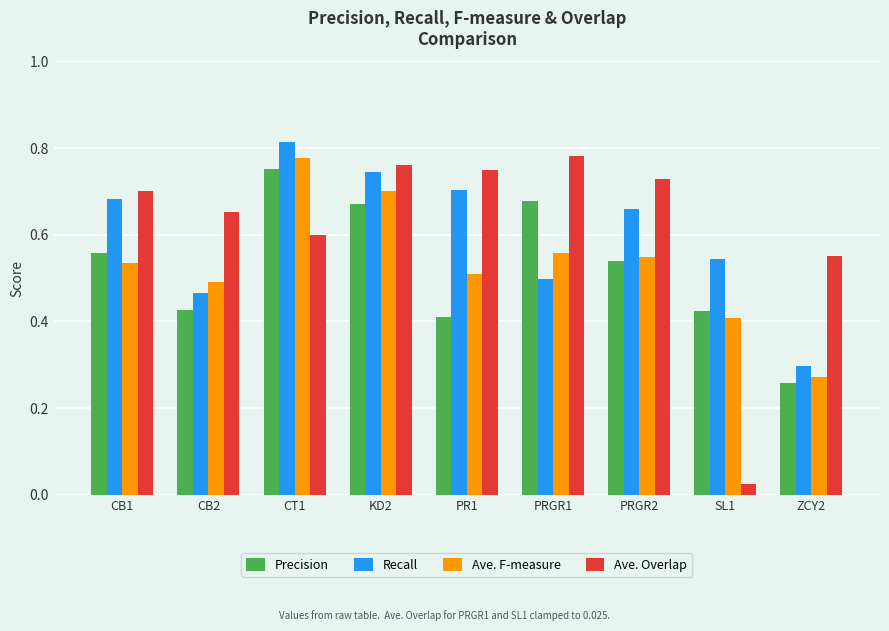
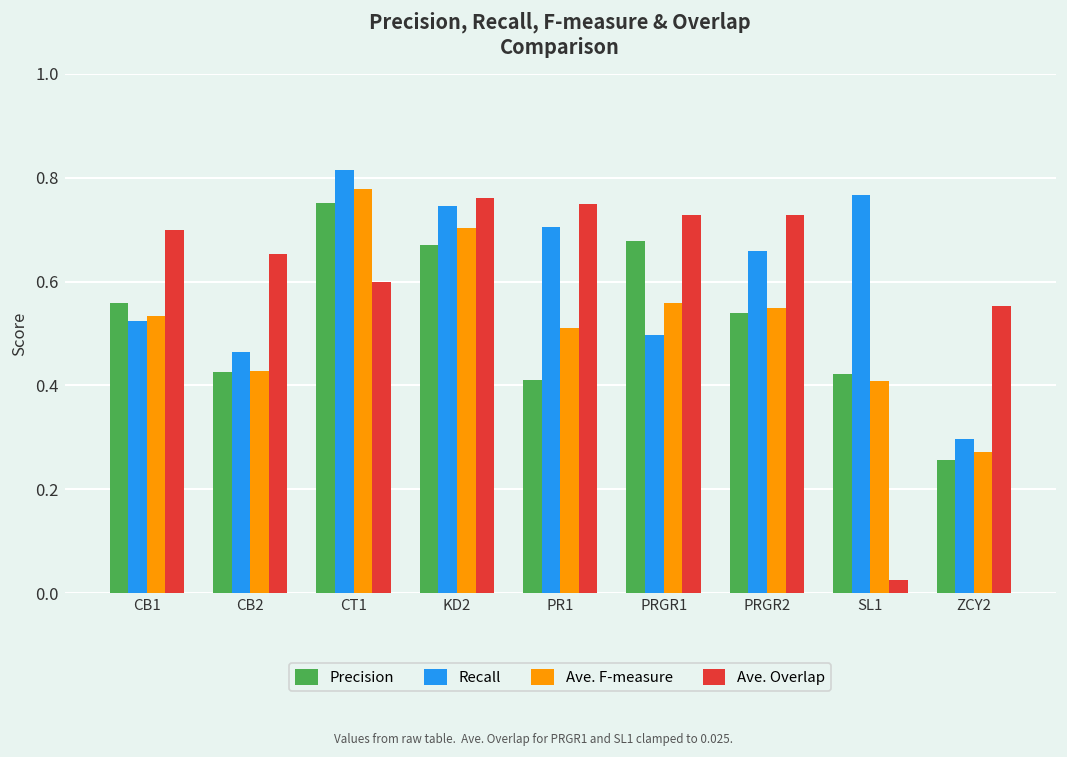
Recall, CB1: 0.68 -> 0.52
Ave. F-measure, CB2: 0.49 -> 0.43
Ave. Overlap, PRGR1: 0.78 -> 0.73
Recall, SL1: 0.54 -> 0.77
